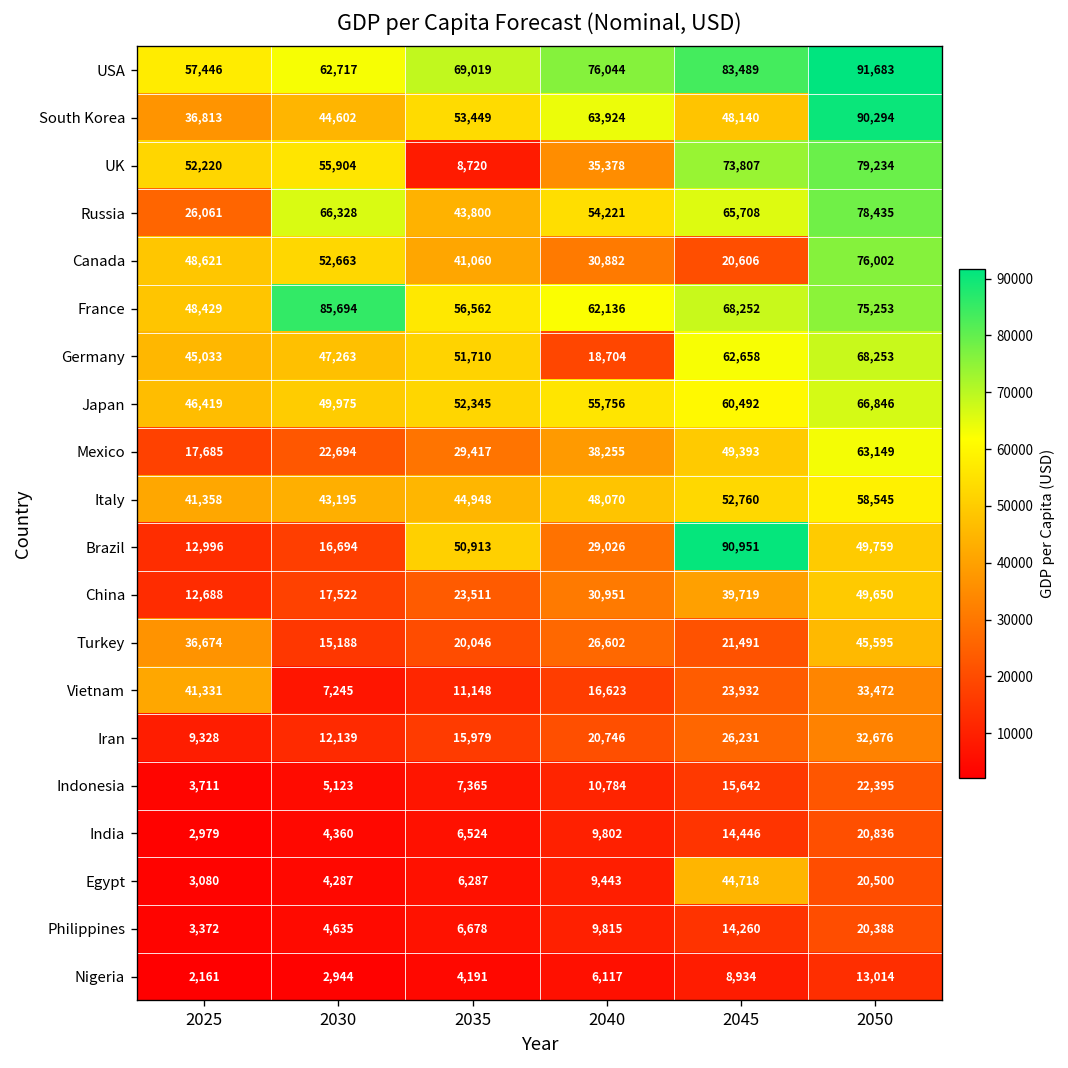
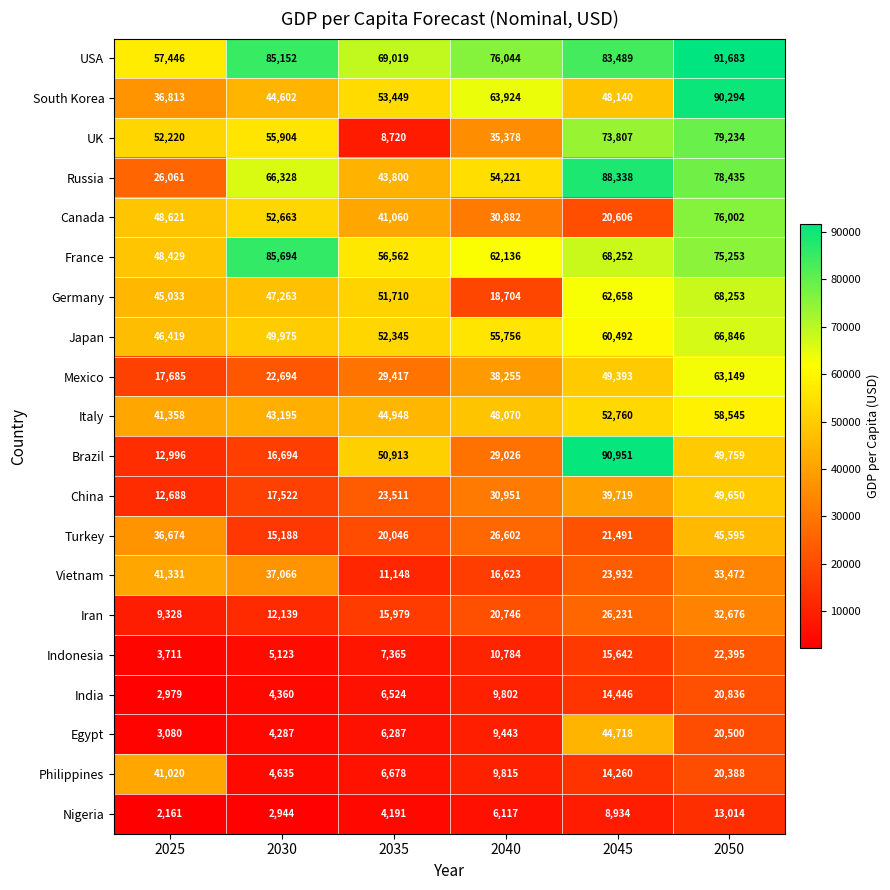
USA, 2030: 62,717 -> 85,152
Russia, 2045: 65,708 -> 88,338
Vietnam, 2030: 7,245 -> 37,066
Philippines, 2025: 3,372 -> 41,020
